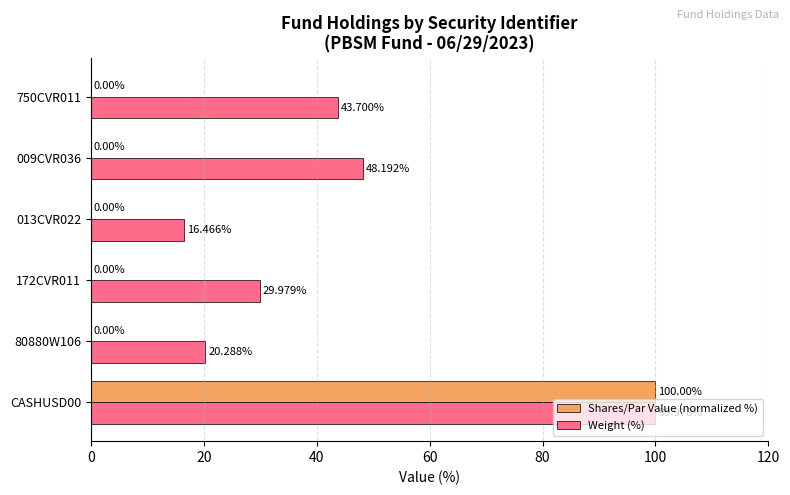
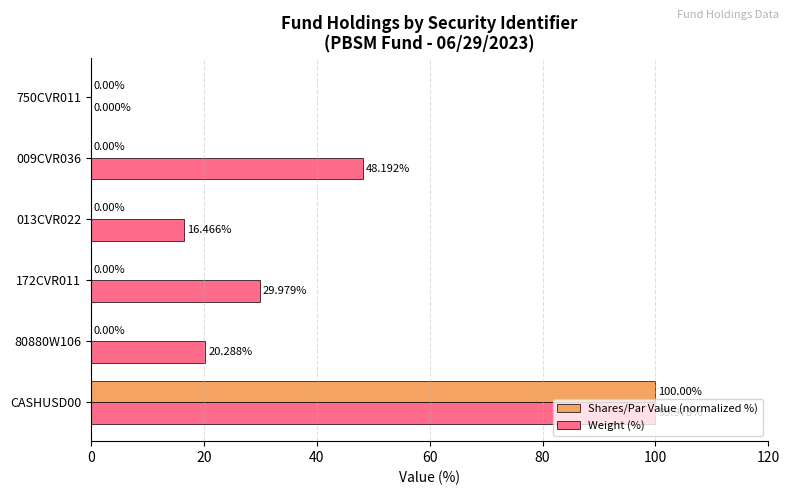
Weight (%), 750CVR011: 43.700% -> 0.000%
